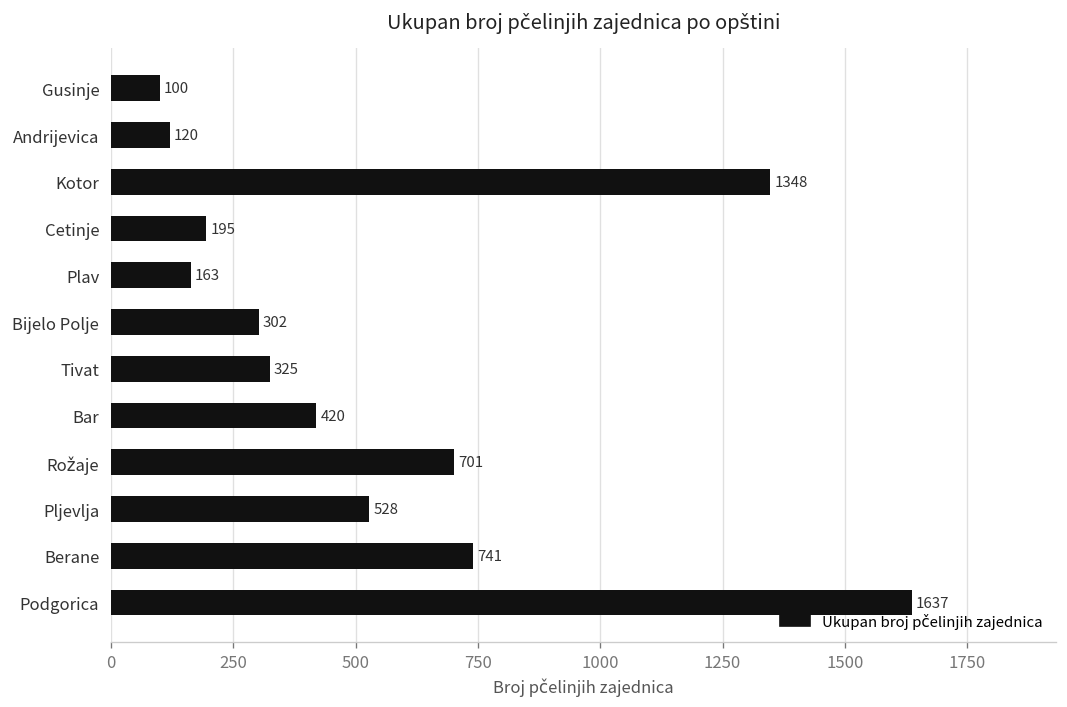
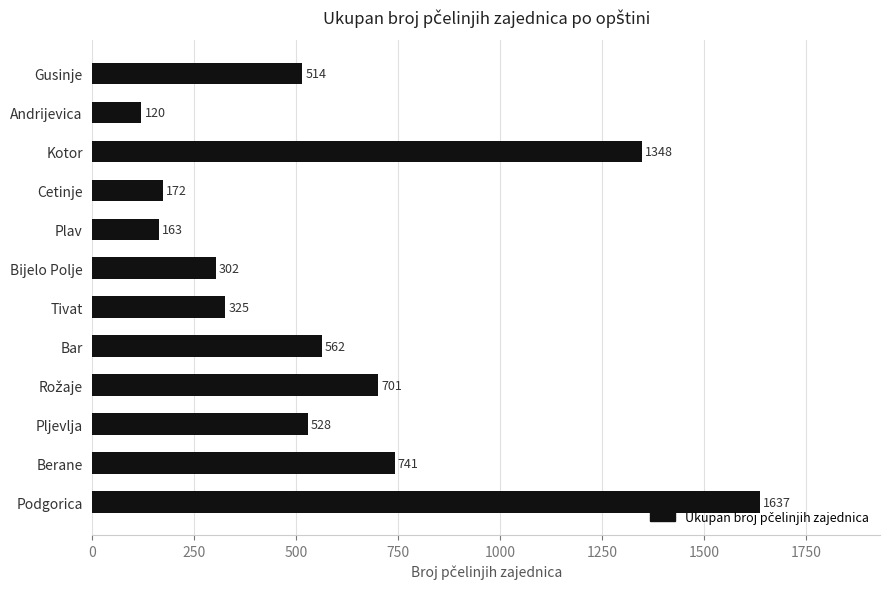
Gusinje: 100 -> 514
Cetinje: 195 -> 172
Bar: 420 -> 562
